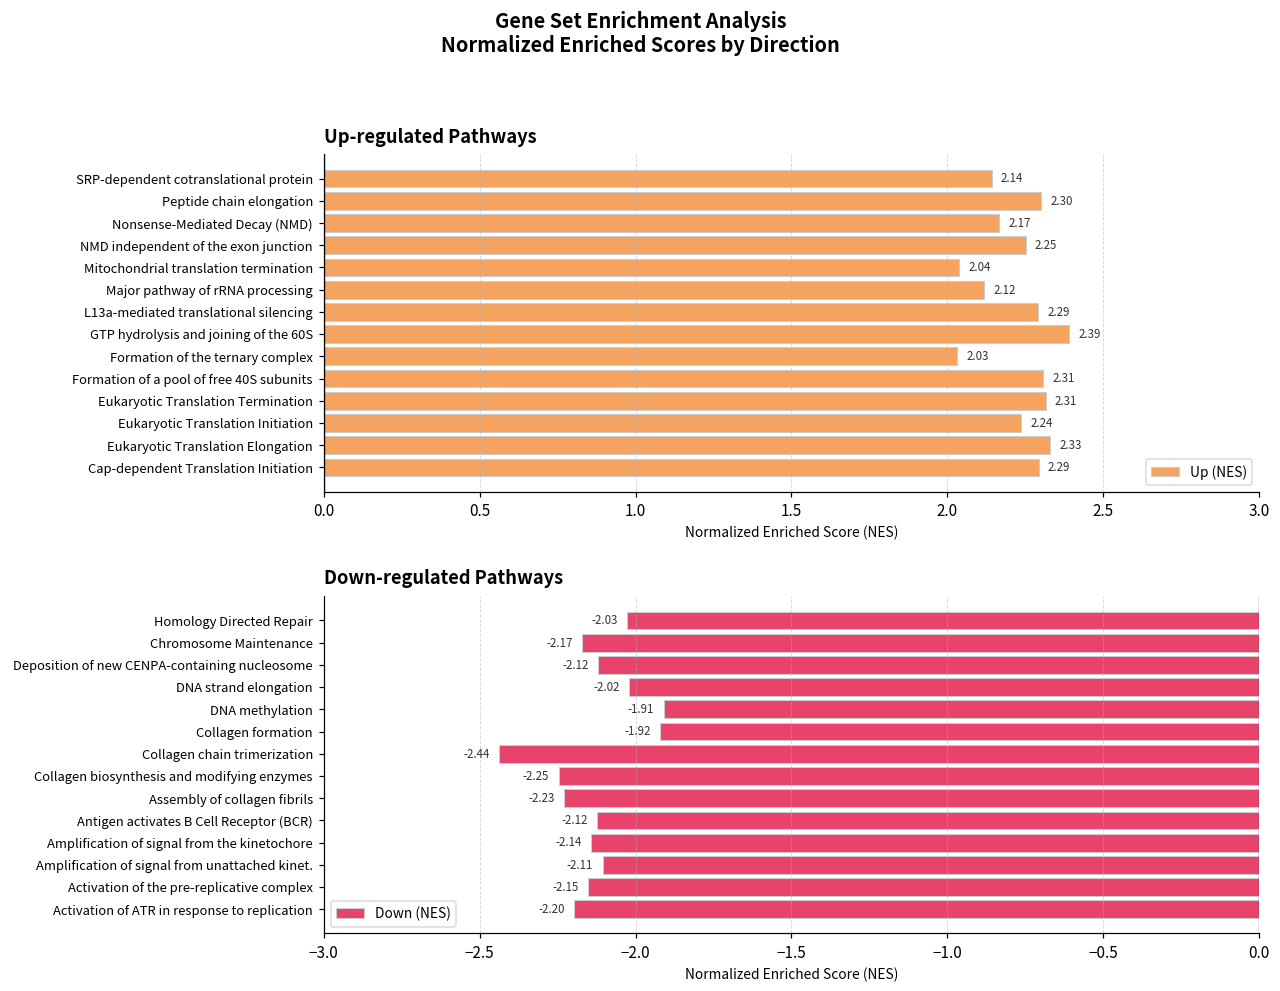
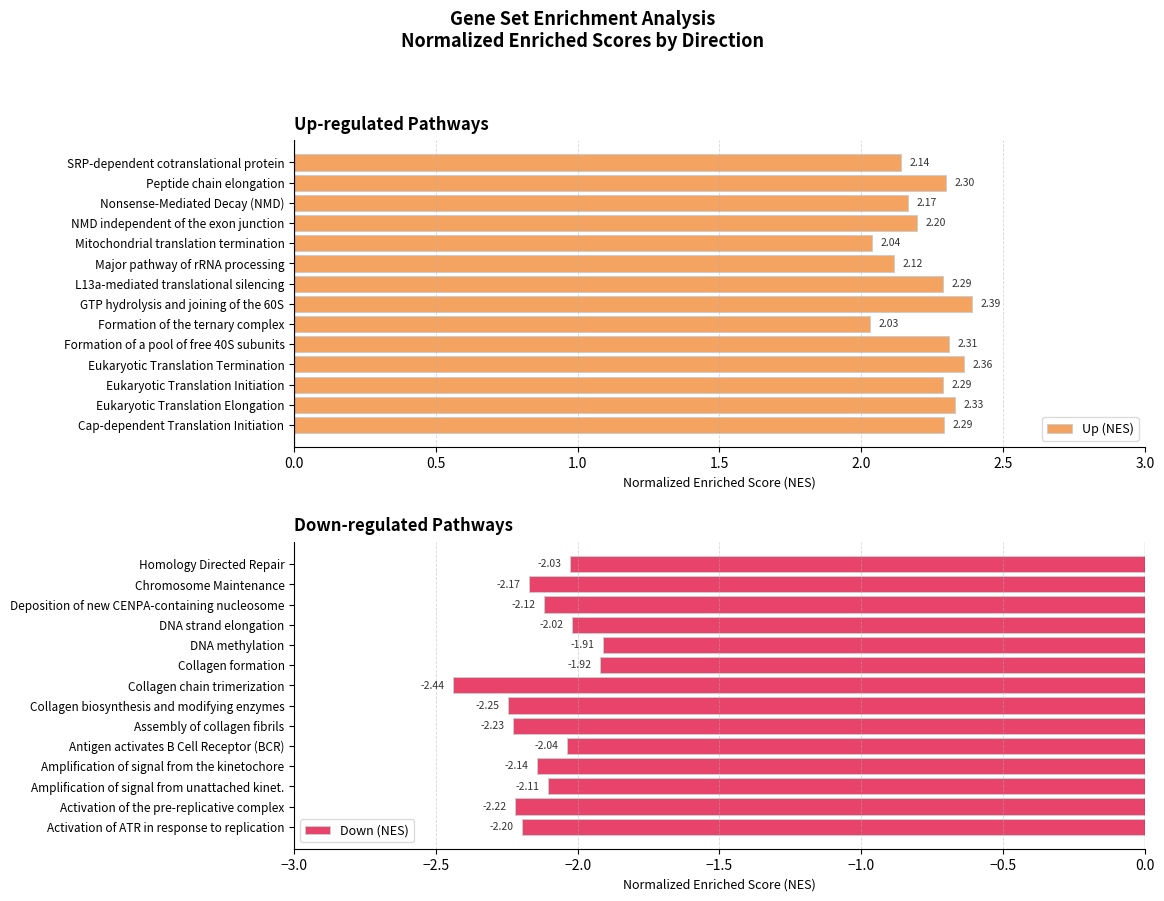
Up-regulated Pathways, NMD independent of the exon junction: 2.25 -> 2.20
Up-regulated Pathways, Eukaryotic Translation Termination: 2.31 -> 2.36
Up-regulated Pathways, Eukaryotic Translation Initiation: 2.24 -> 2.29
Down-regulated Pathways, Antigen activates B Cell Receptor (BCR): -2.12 -> -2.04
Down-regulated Pathways, Activation of the pre-replicative complex: -2.15 -> -2.22
